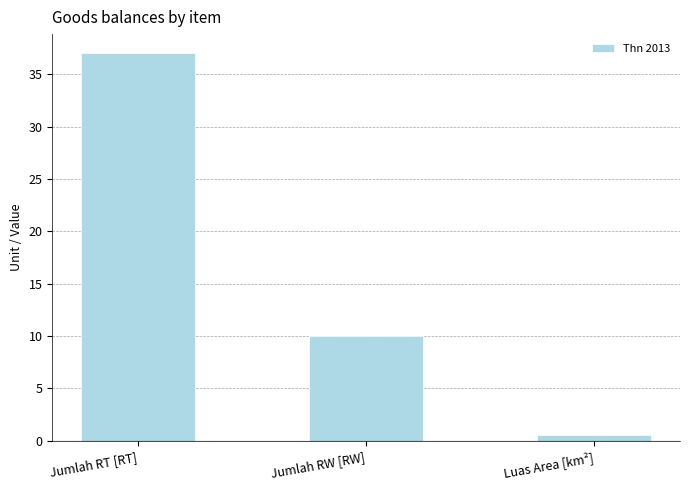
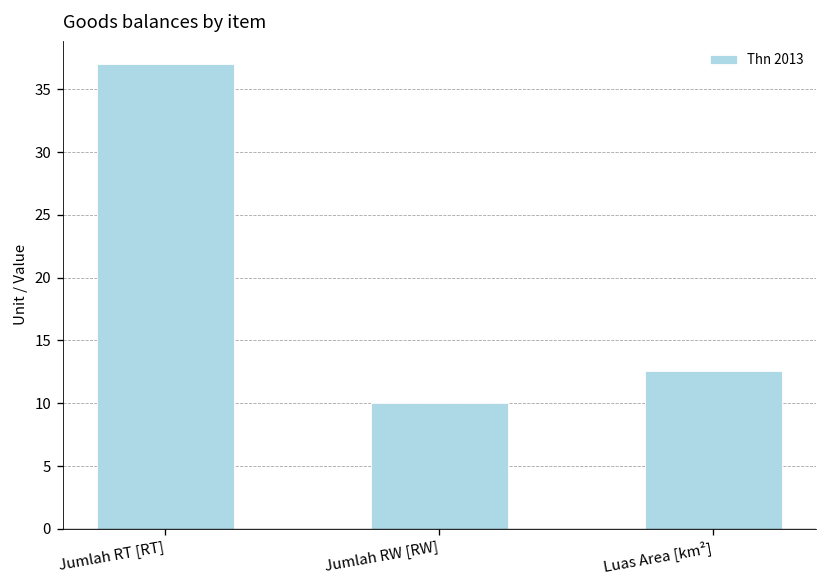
Luas Area [km²]: 0.6 -> 12.6
